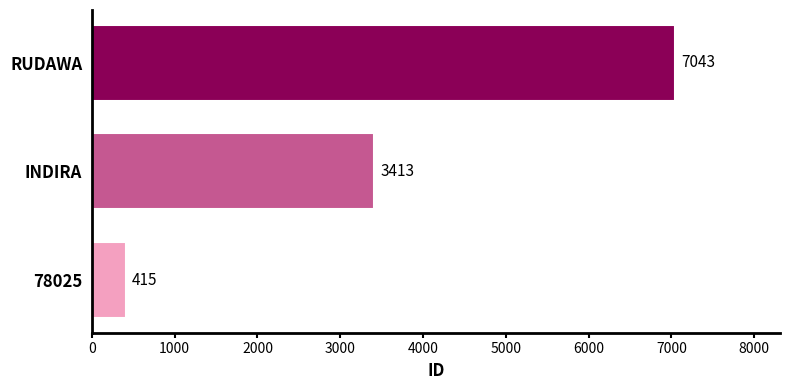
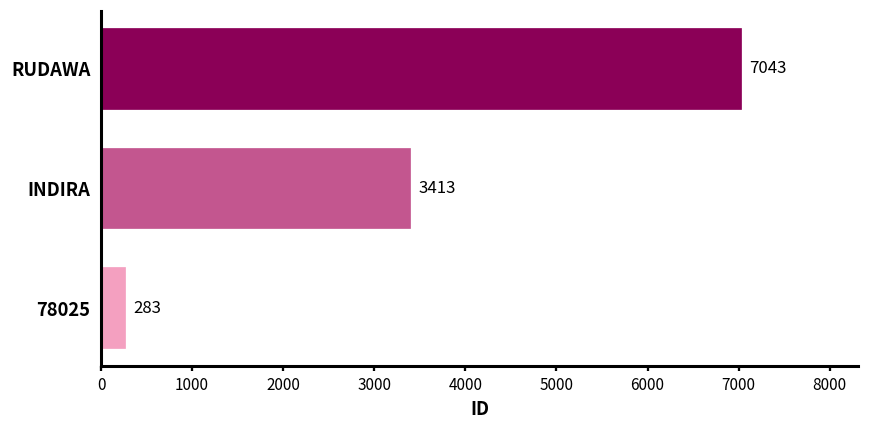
78025: 415 -> 283
